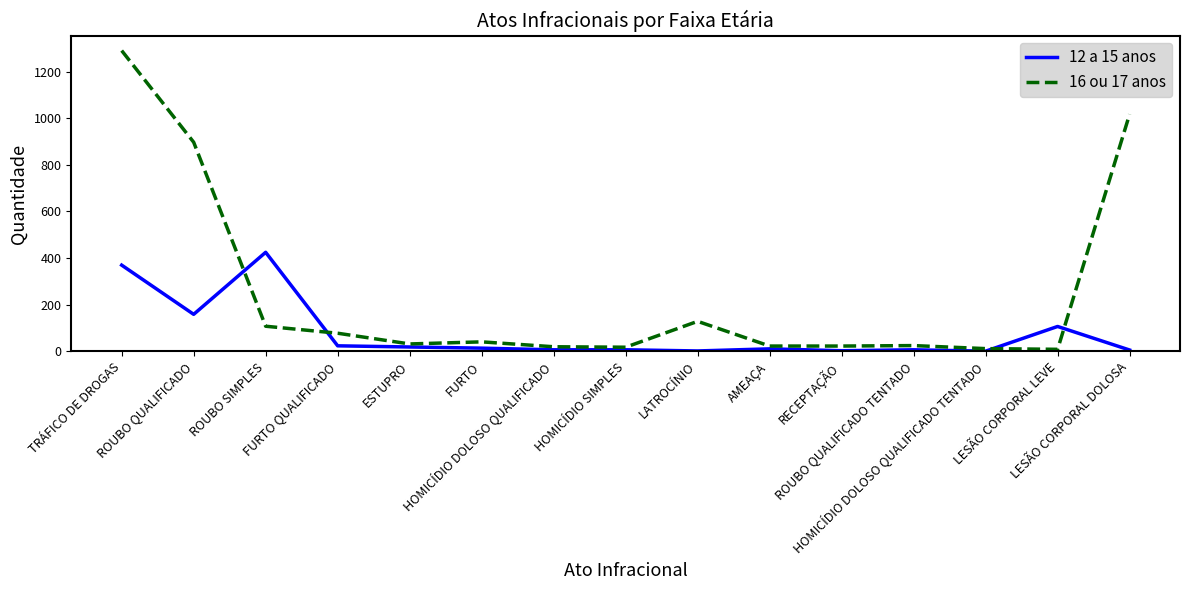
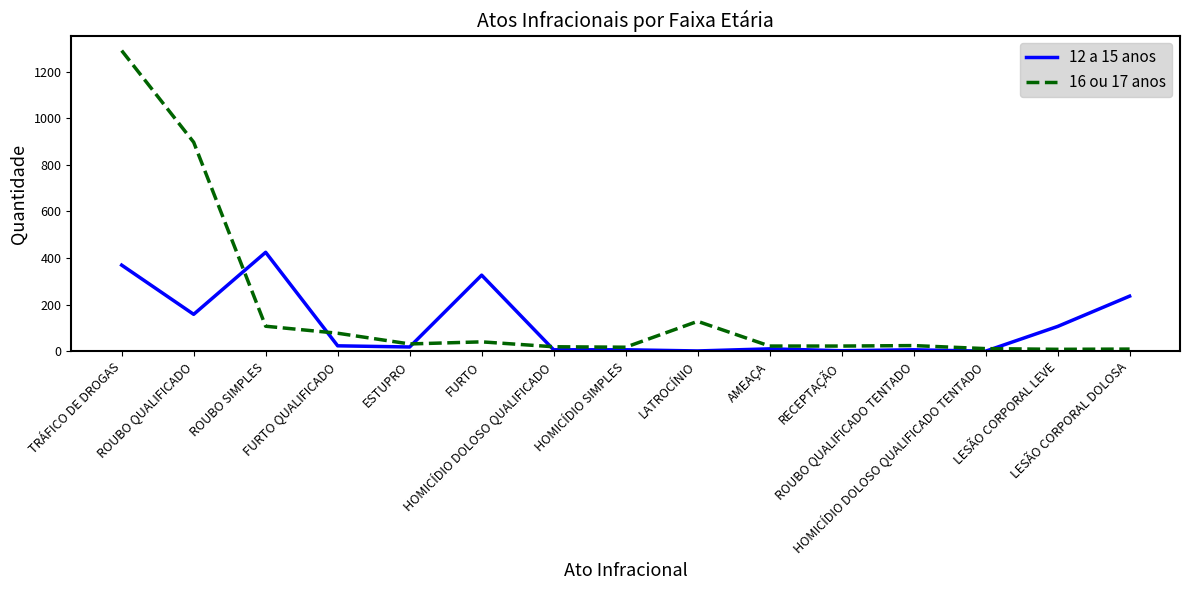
12 a 15 anos, FURTO: 10 -> 330
12 a 15 anos, LESÃO CORPORAL DOLOSA: 10 -> 240
16 ou 17 anos, LESÃO CORPORAL DOLOSA: 1020 -> 10
